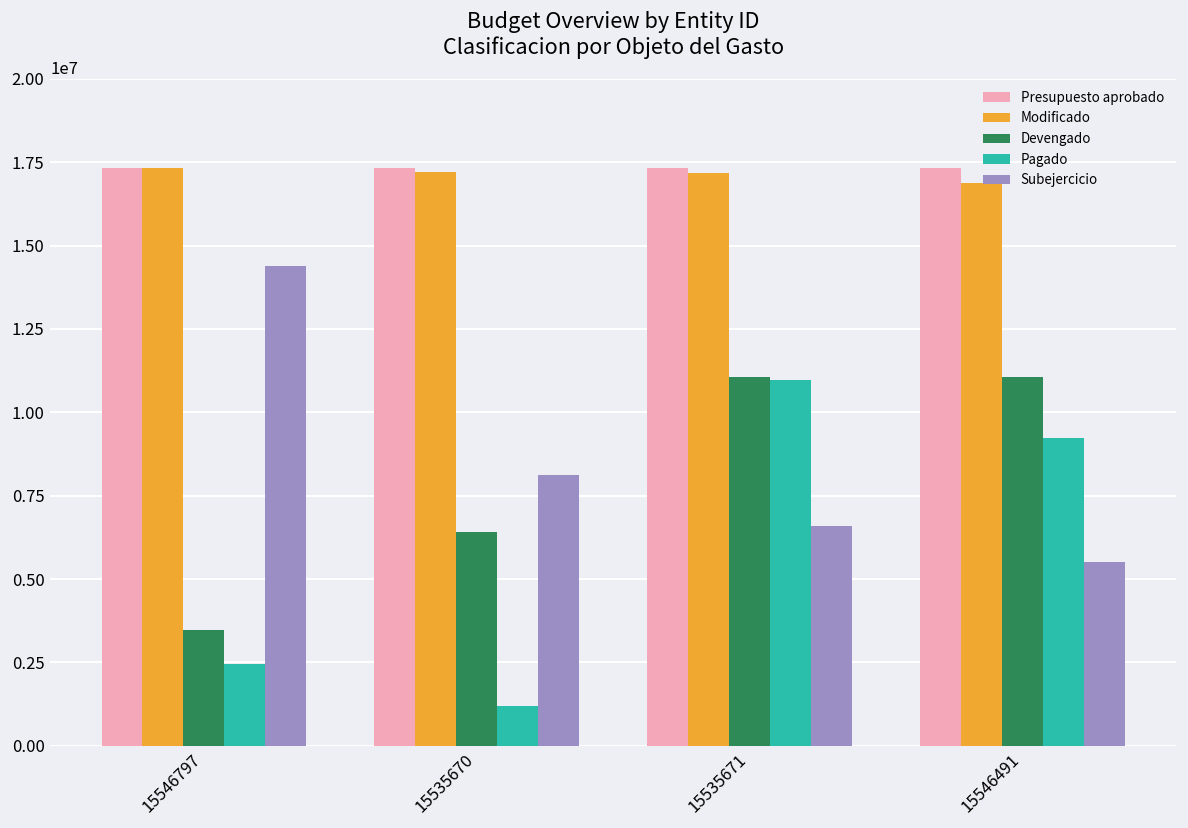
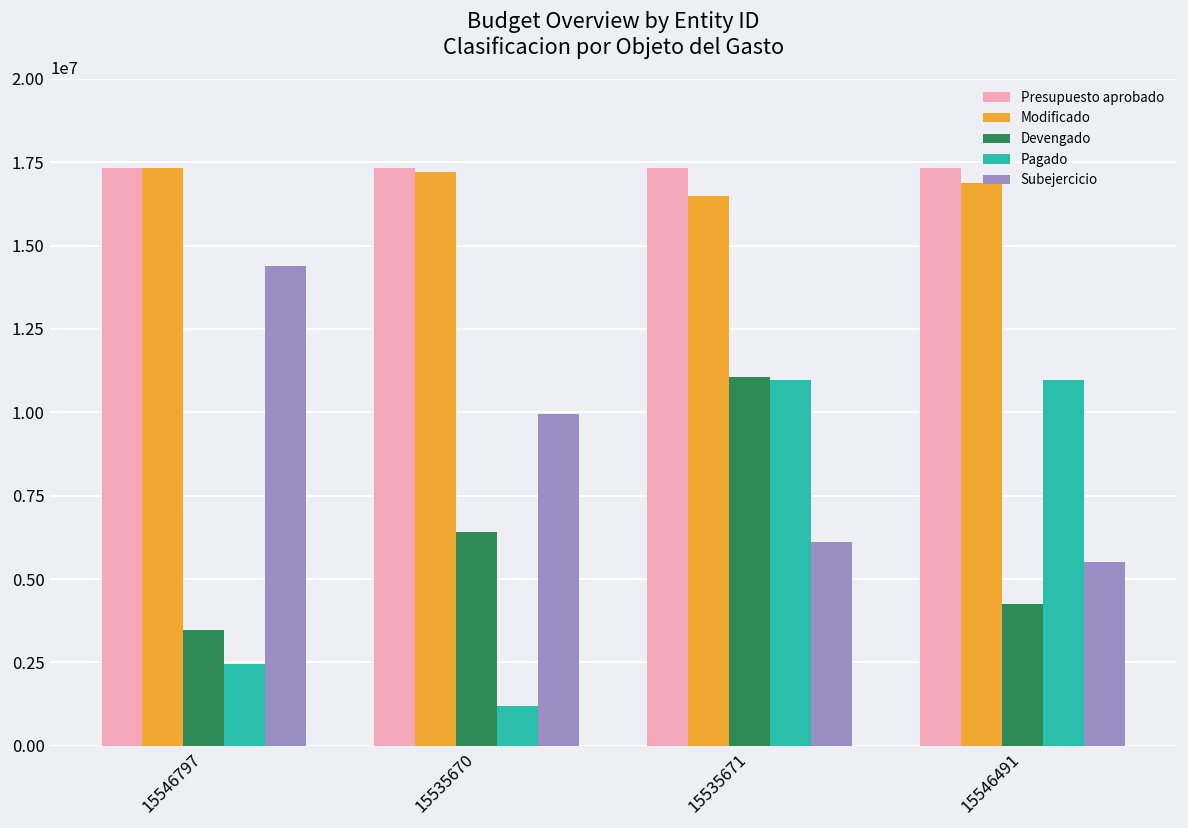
Subejercicio, 15535670: 8100000 -> 9900000
Modificado, 15535671: 17200000 -> 16500000
Subejercicio, 15535671: 6600000 -> 6100000
Devengado, 15546491: 11100000 -> 4300000
Pagado, 15546491: 9200000 -> 11000000
